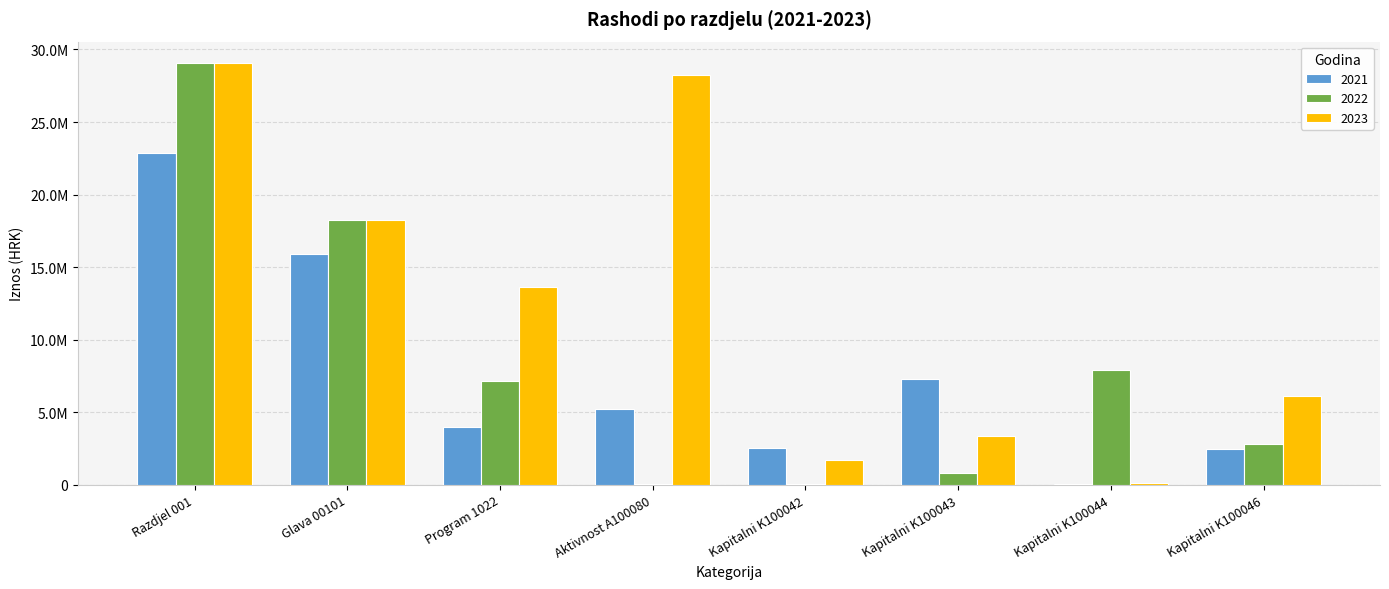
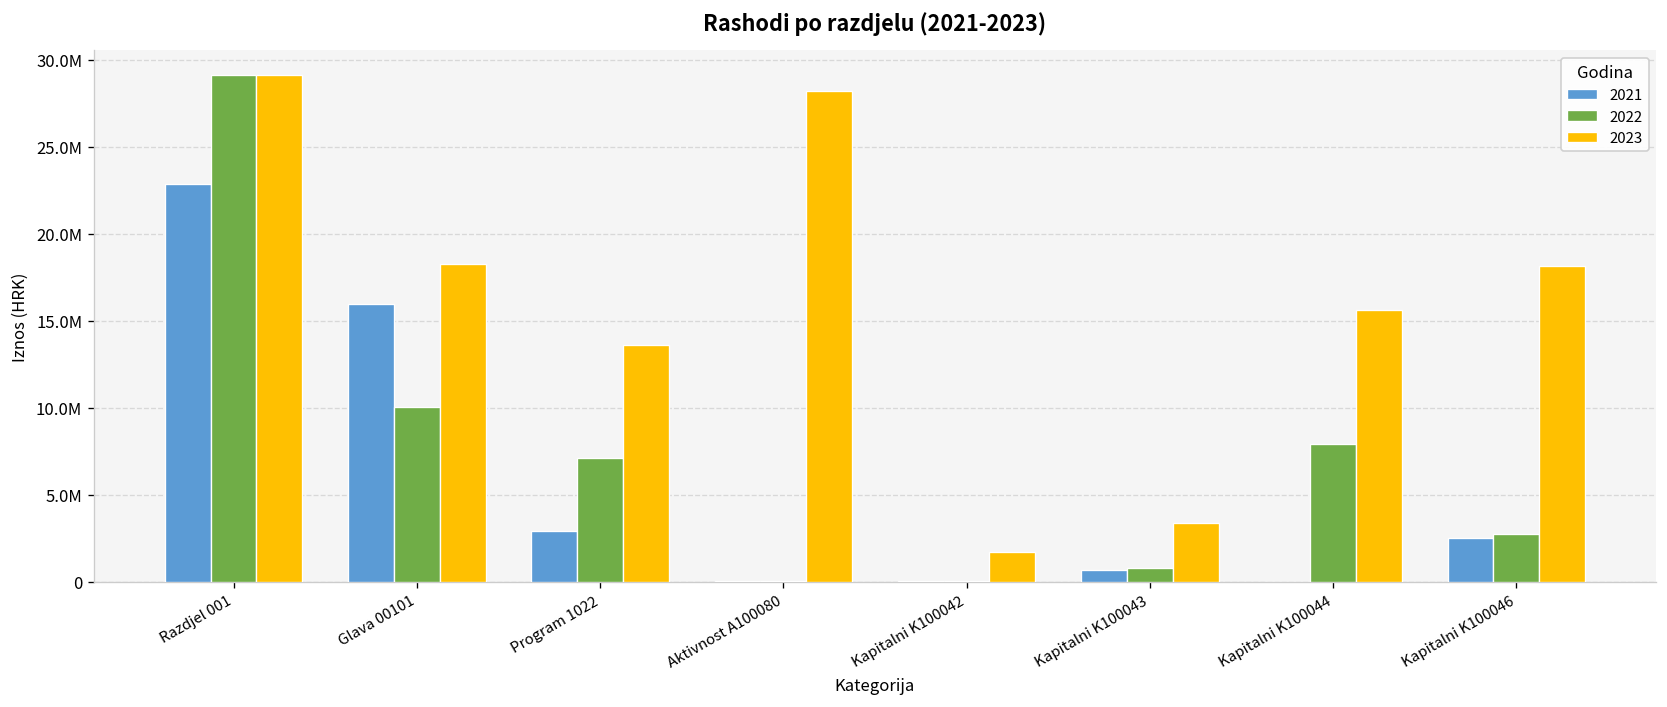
2022, Glava 00101: 18200000 -> 10000000
2021, Program 1022: 4000000 -> 2900000
2021, Aktivnost A100080: 5200000 -> 100000
2021, Kapitalni K100042: 2600000 -> 100000
2021, Kapitalni K100043: 7300000 -> 700000
2023, Kapitalni K100044: 100000 -> 15600000
2023, Kapitalni K100046: 6100000 -> 18200000
